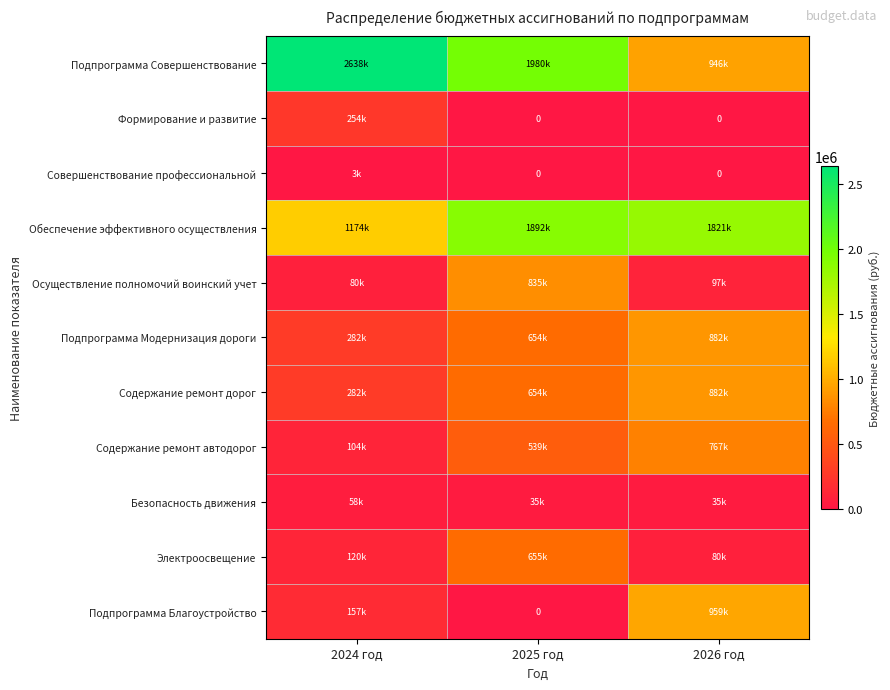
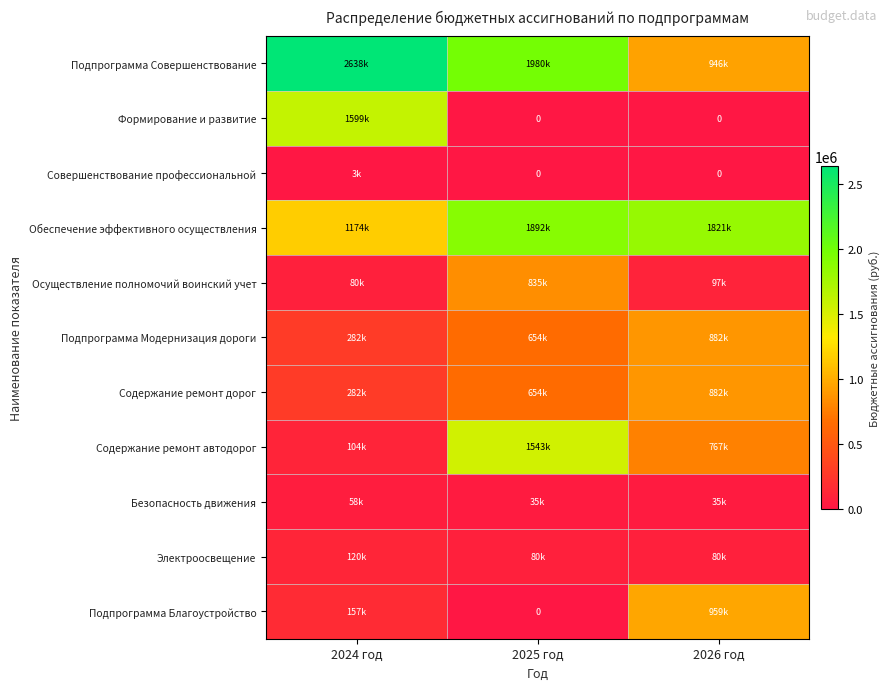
Формирование и развитие, 2024 год: 254k -> 1599k
Содержание ремонт автодорог, 2025 год: 539k -> 1543k
Электроосвещение, 2025 год: 655k -> 80k
